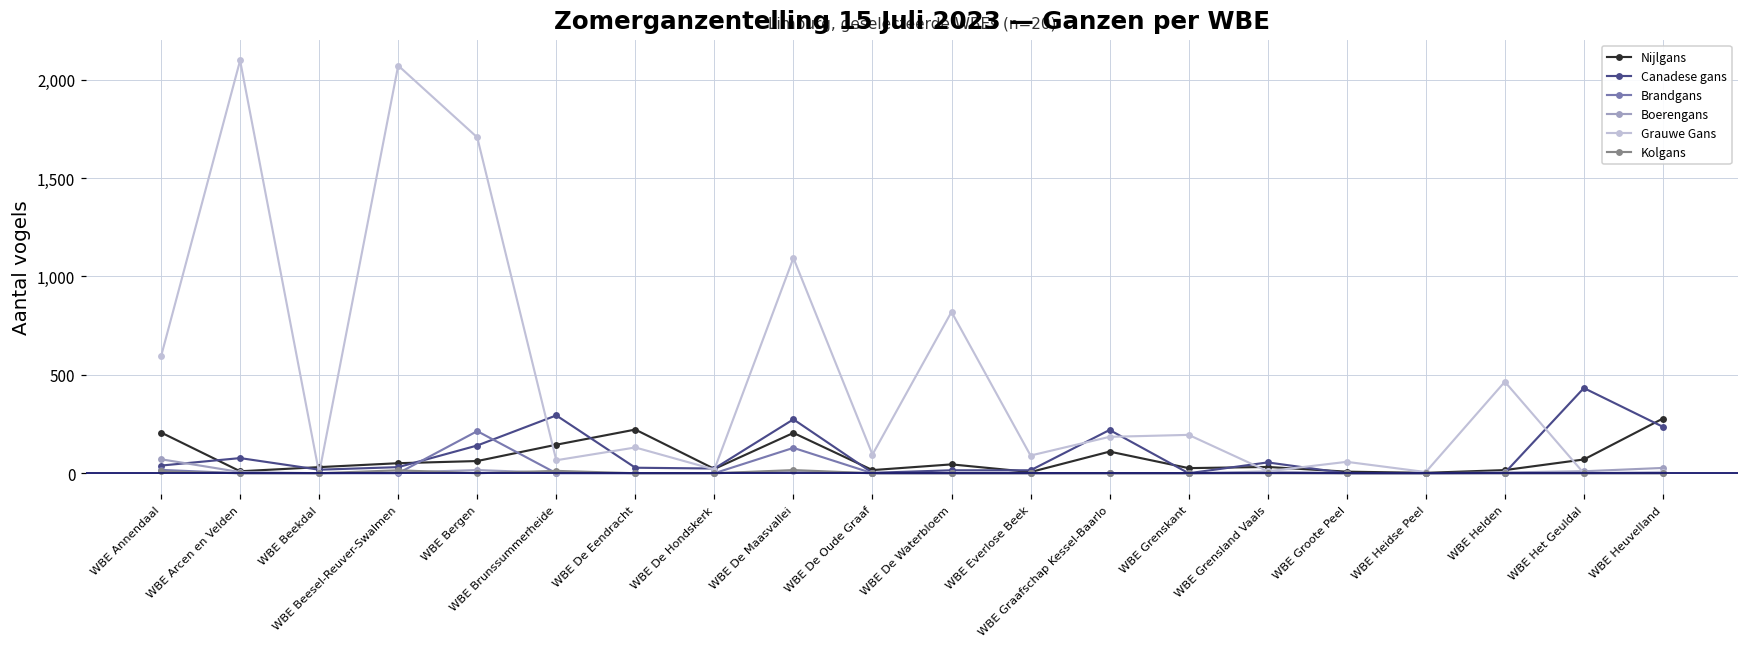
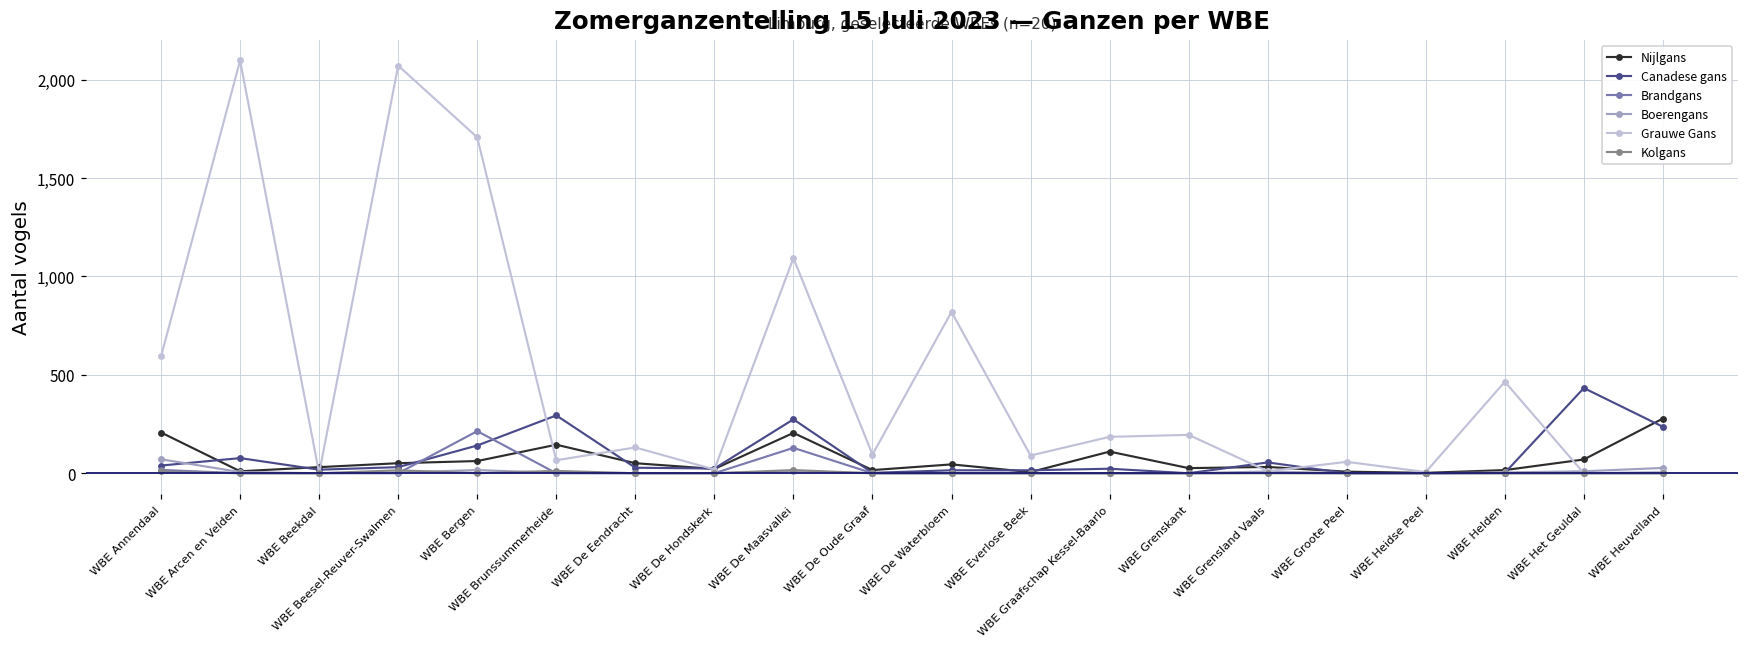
Nijlgans, WBE De Eendracht: 220 -> 50
Canadese gans, WBE Graafschap Kessel-Baarlo: 220 -> 20
